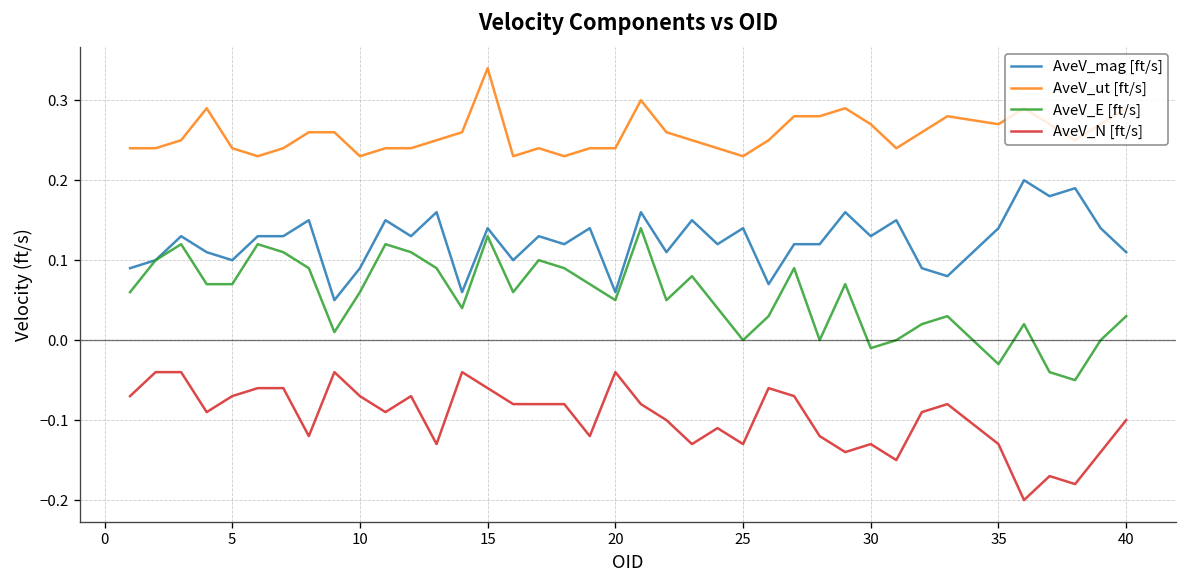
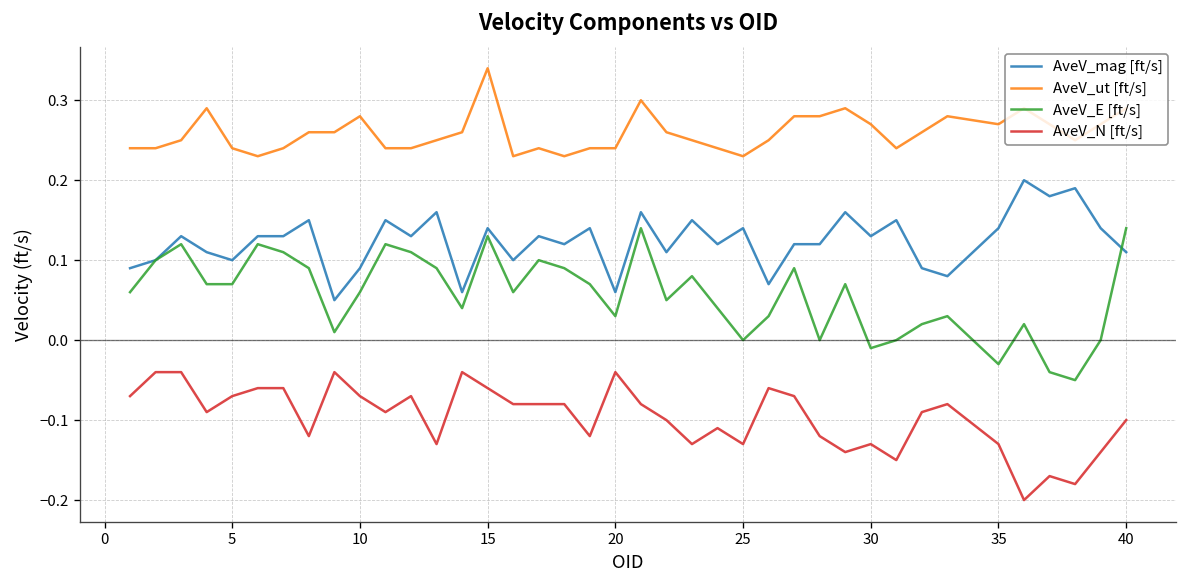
AveV_ut [ft/s], 10: 0.23 -> 0.28
AveV_E [ft/s], 20: 0.05 -> 0.03
AveV_E [ft/s], 40: 0.03 -> 0.14
